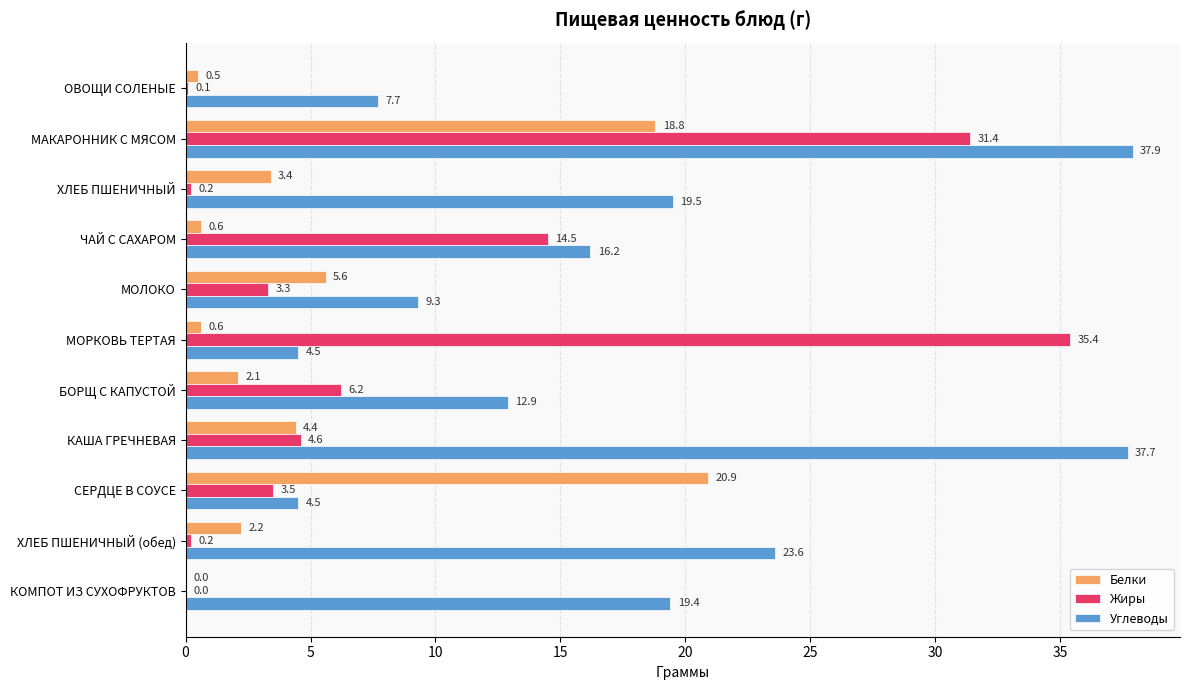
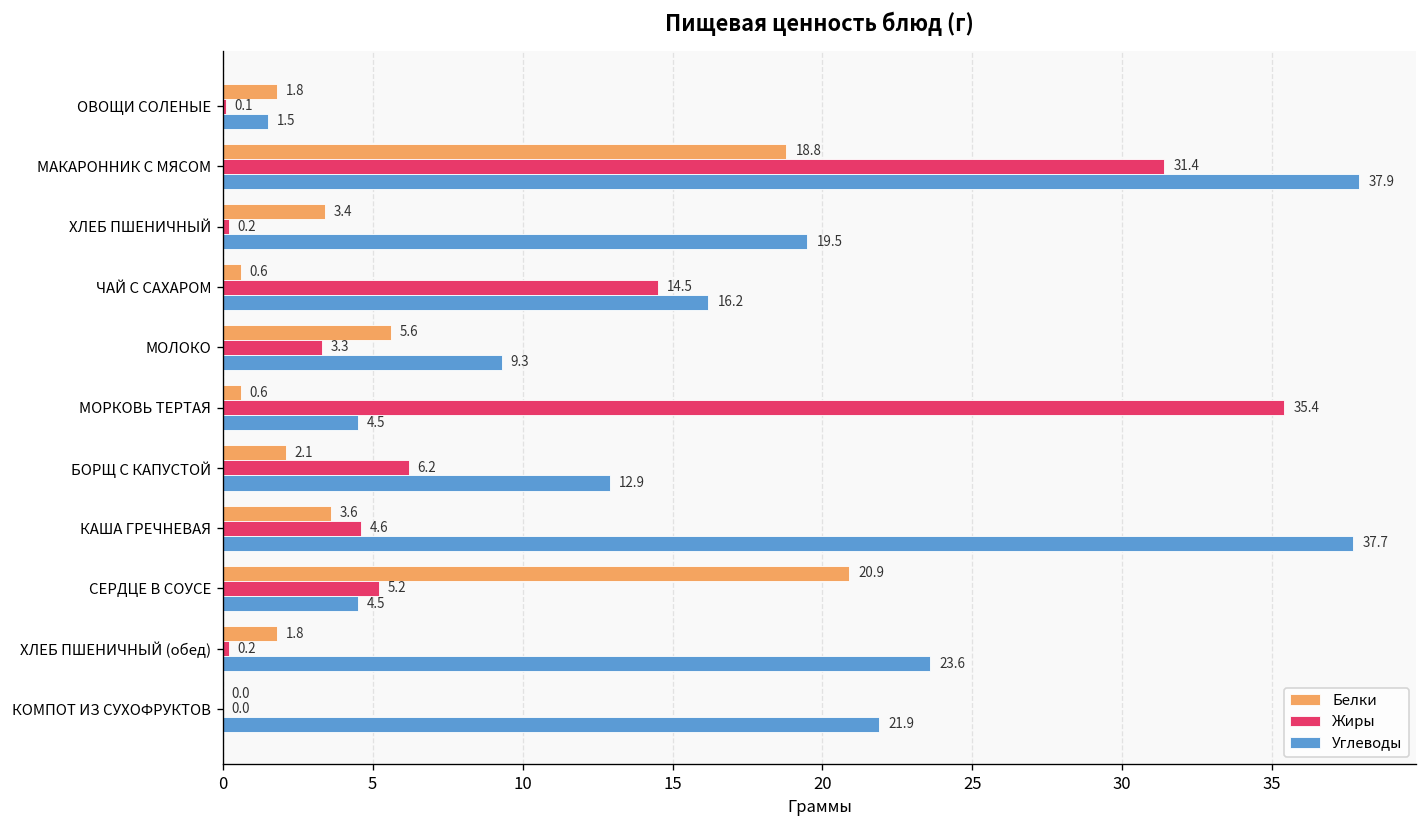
Белки, ОВОЩИ СОЛЕНЫЕ: 0.5 -> 1.8
Углеводы, ОВОЩИ СОЛЕНЫЕ: 7.7 -> 1.5
Белки, КАША ГРЕЧНЕВАЯ: 4.4 -> 3.6
Жиры, СЕРДЦЕ В СОУСЕ: 3.5 -> 5.2
Белки, ХЛЕБ ПШЕНИЧНЫЙ (обед): 2.2 -> 1.8
Углеводы, КОМПОТ ИЗ СУХОФРУКТОВ: 19.4 -> 21.9
